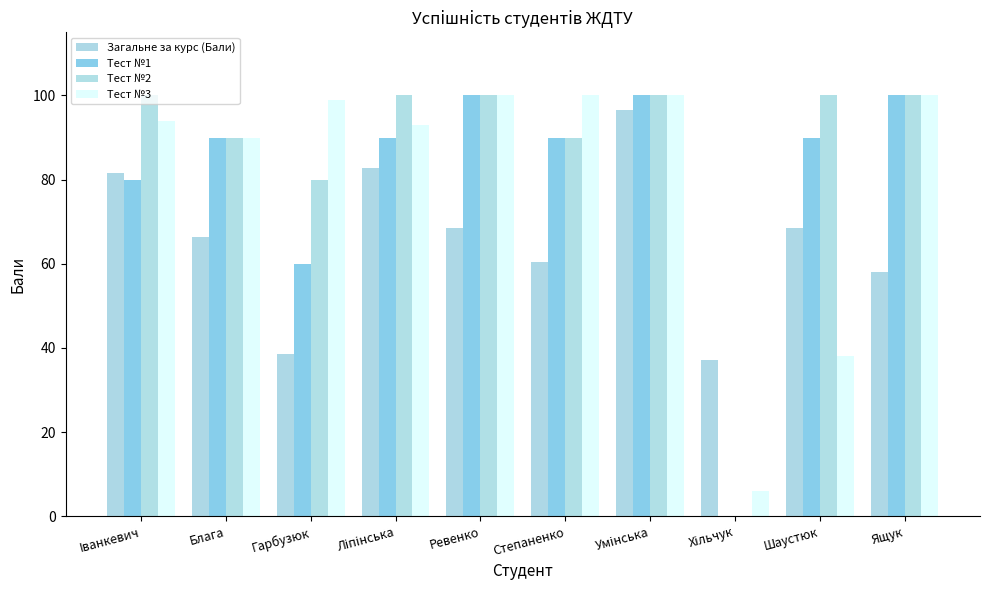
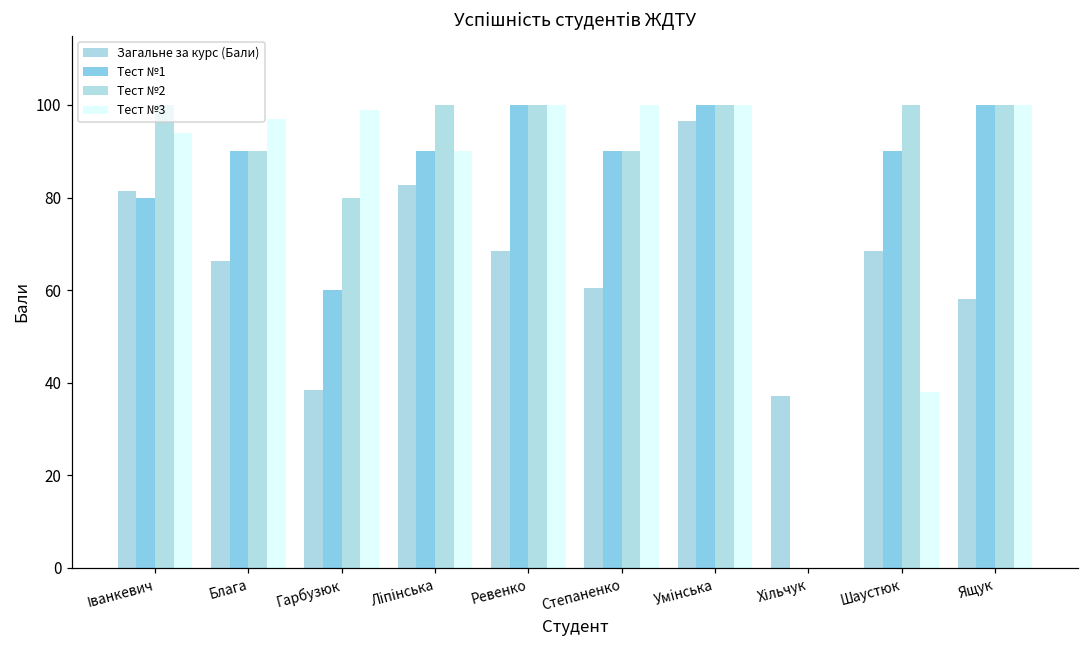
Тест №3, Блага: 90 -> 97
Тест №3, Ліпінська: 93 -> 90
Тест №3, Хільчук: 6 -> 0
